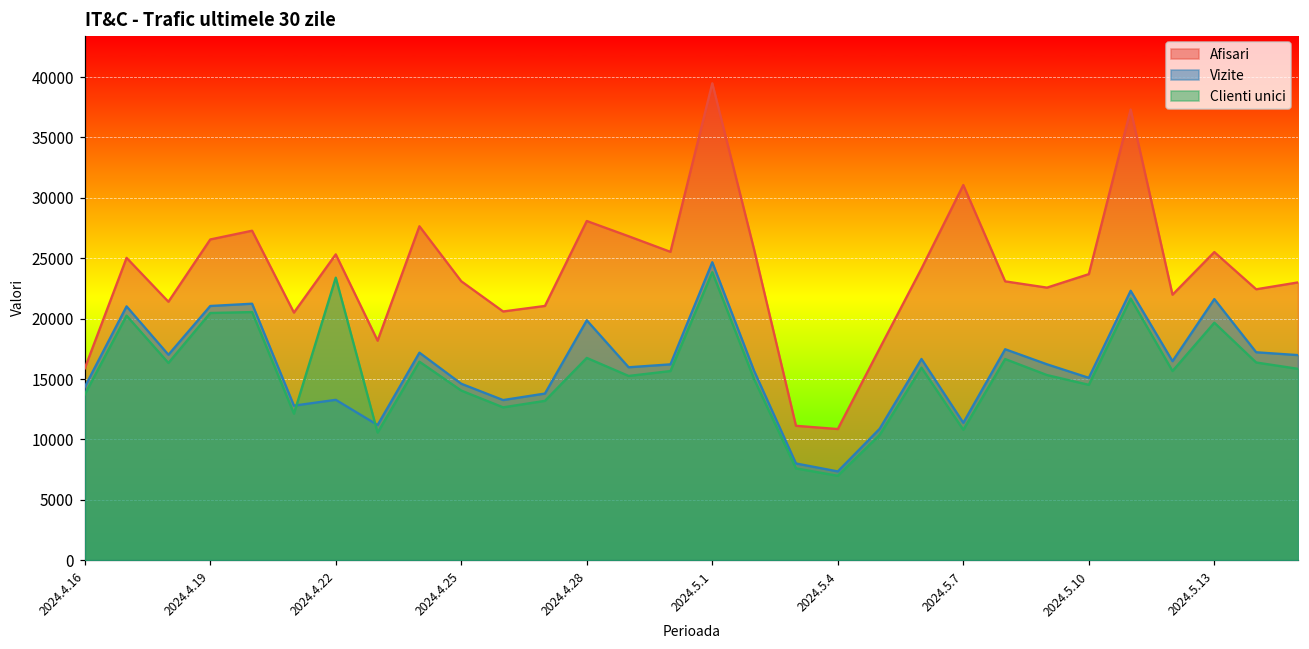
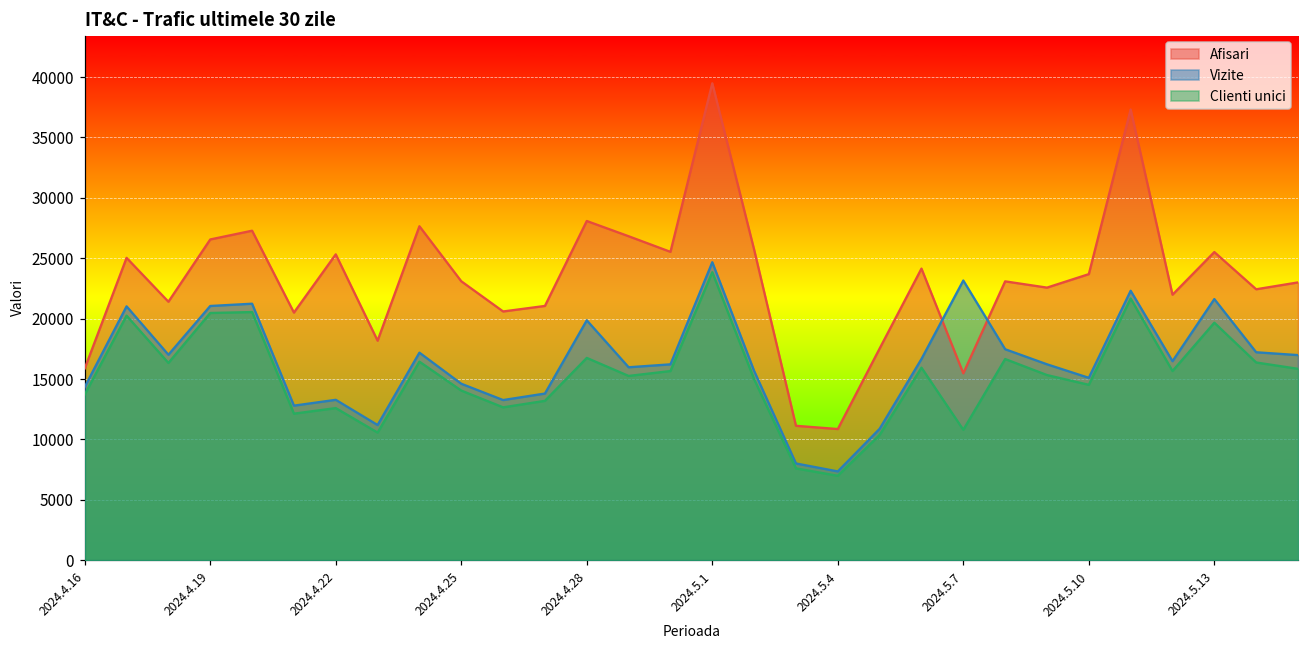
Clienti unici, 2024.4.22: 23400 -> 12600
Afisari, 2024.5.7: 31100 -> 15500
Vizite, 2024.5.7: 11400 -> 23200
